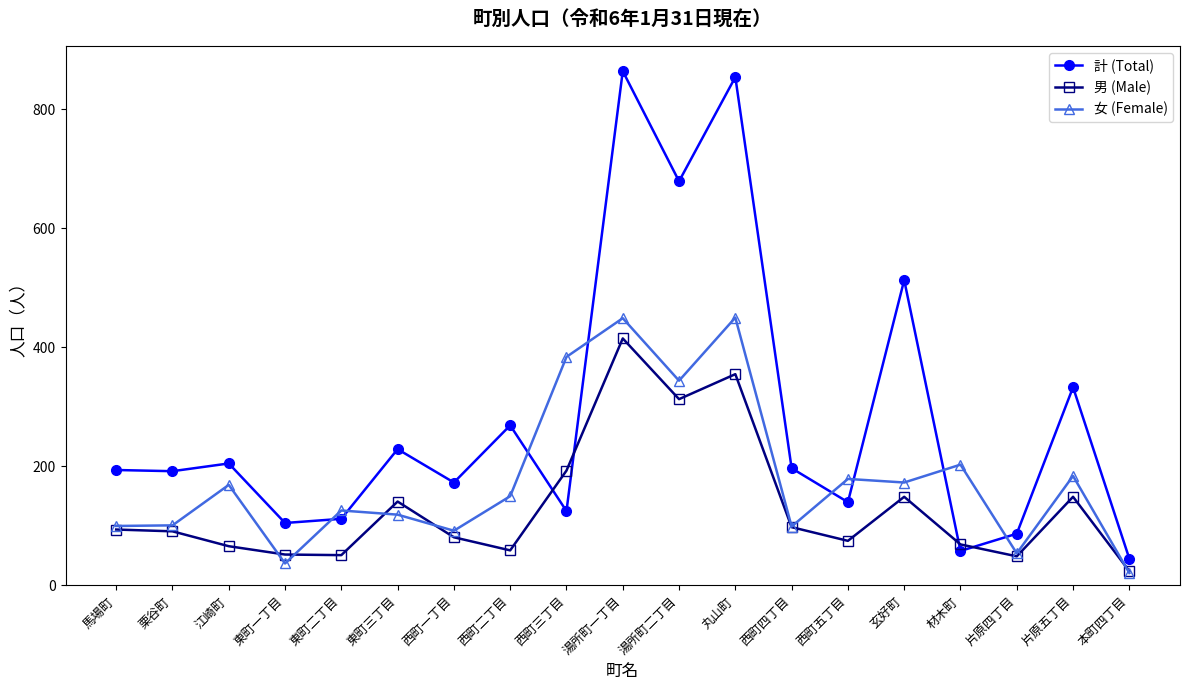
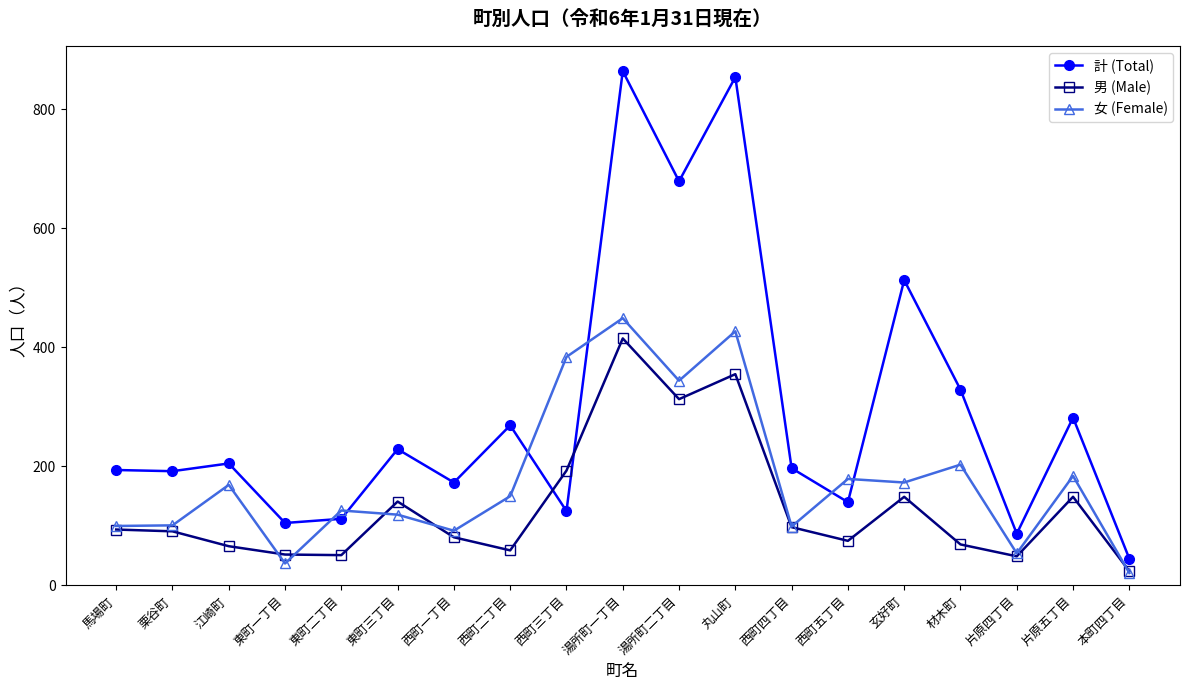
女 (Female), 丸山町: 450 -> 430
計 (Total), 材木町: 60 -> 330
計 (Total), 片原五丁目: 330 -> 280
